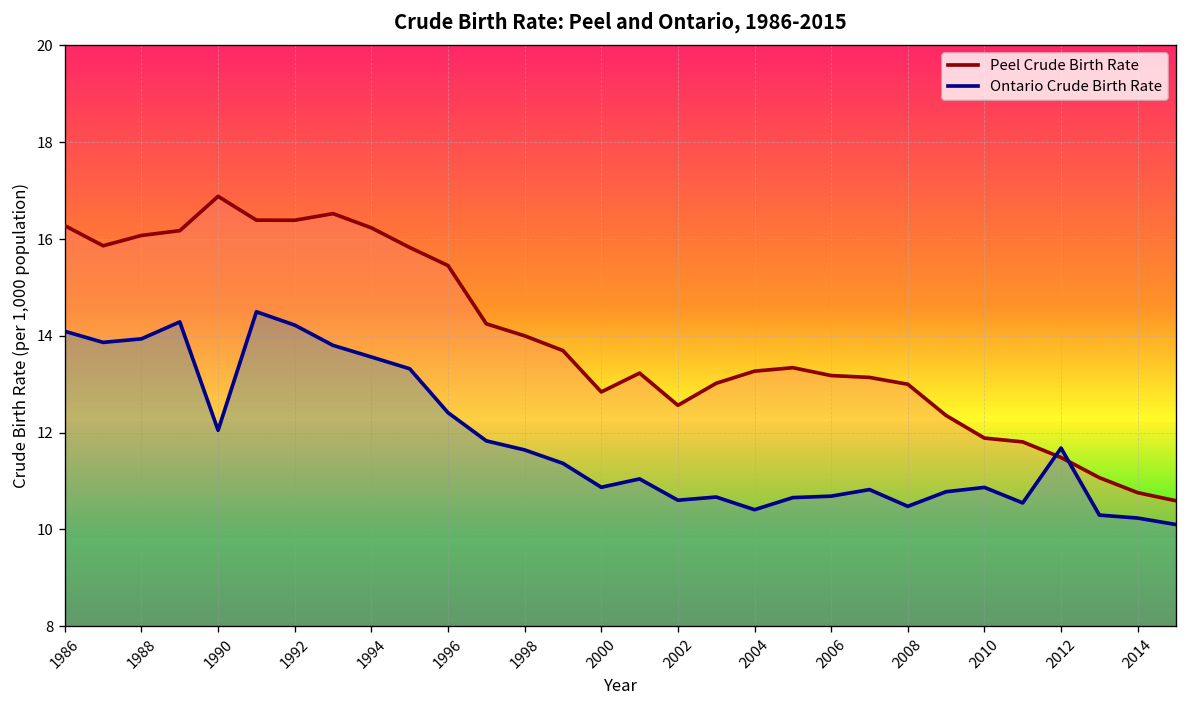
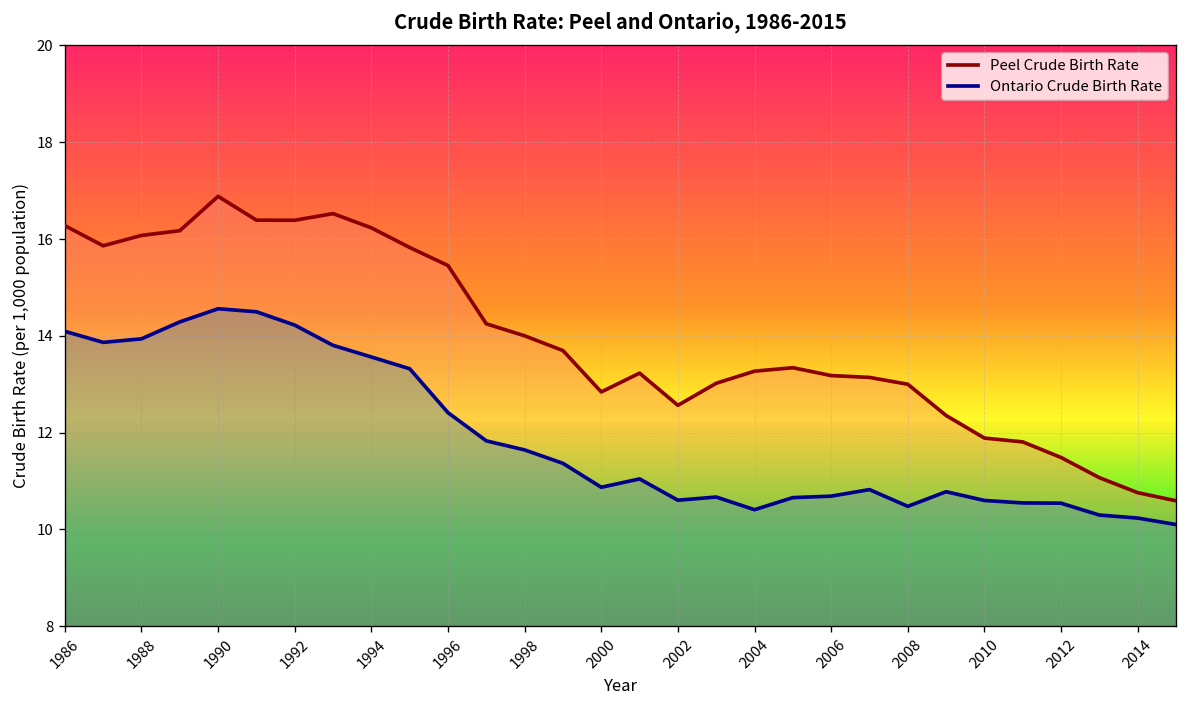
Ontario Crude Birth Rate, 1990: 12.0 -> 14.6
Ontario Crude Birth Rate, 2010: 10.9 -> 10.6
Ontario Crude Birth Rate, 2012: 11.7 -> 10.5
